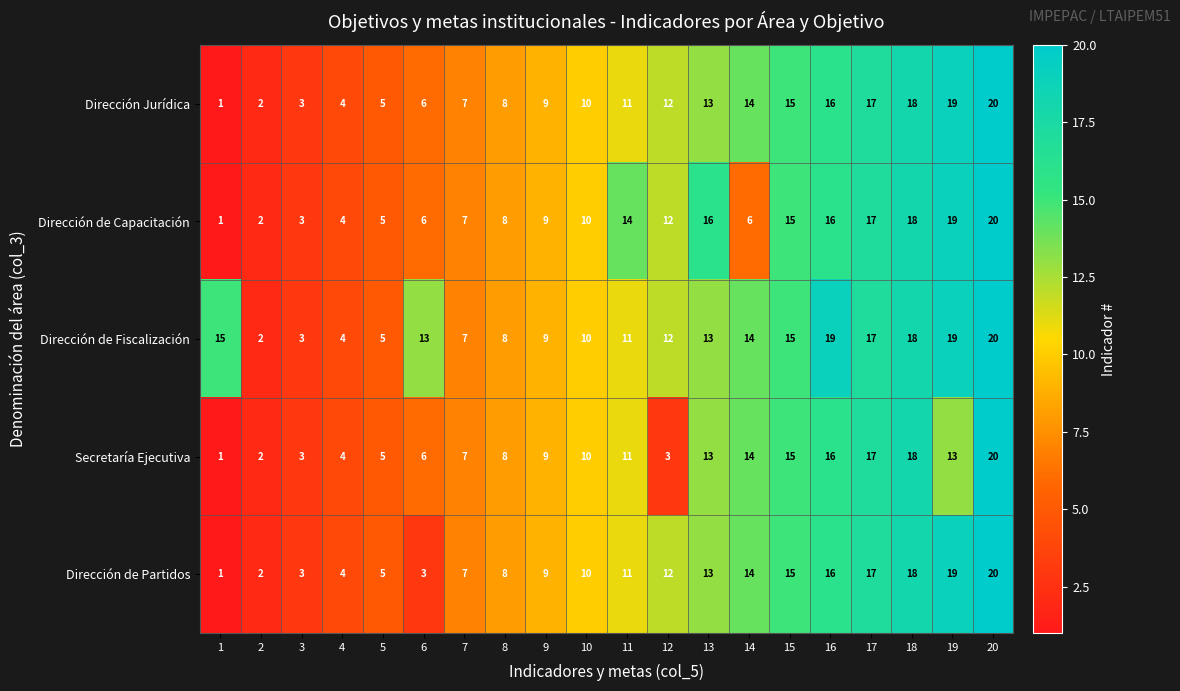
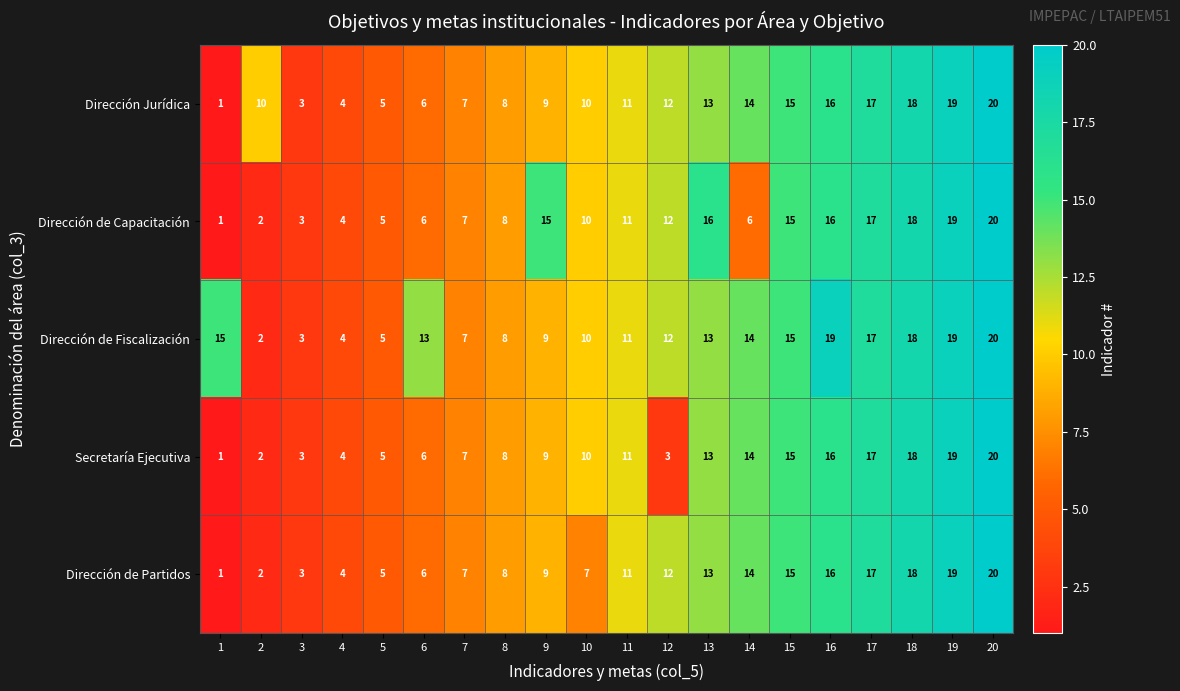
Dirección Jurídica, 2: 2 -> 10
Dirección de Capacitación, 9: 9 -> 15
Dirección de Capacitación, 11: 14 -> 11
Secretaría Ejecutiva, 19: 13 -> 19
Dirección de Partidos, 6: 3 -> 6
Dirección de Partidos, 10: 10 -> 7
